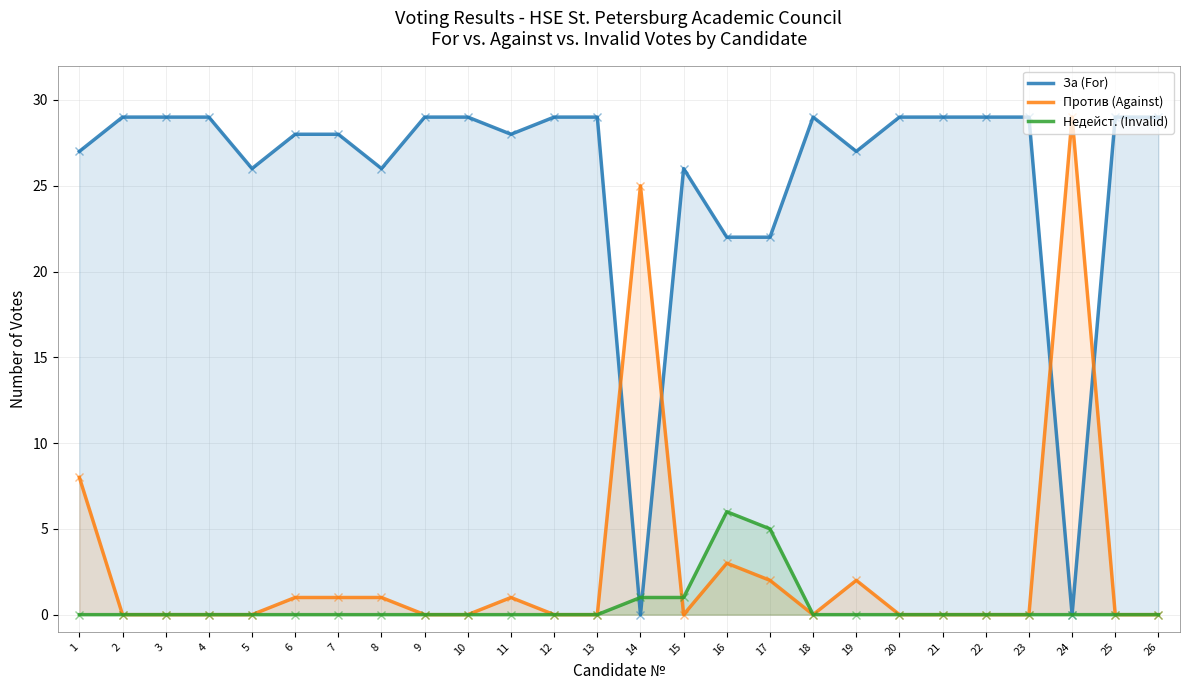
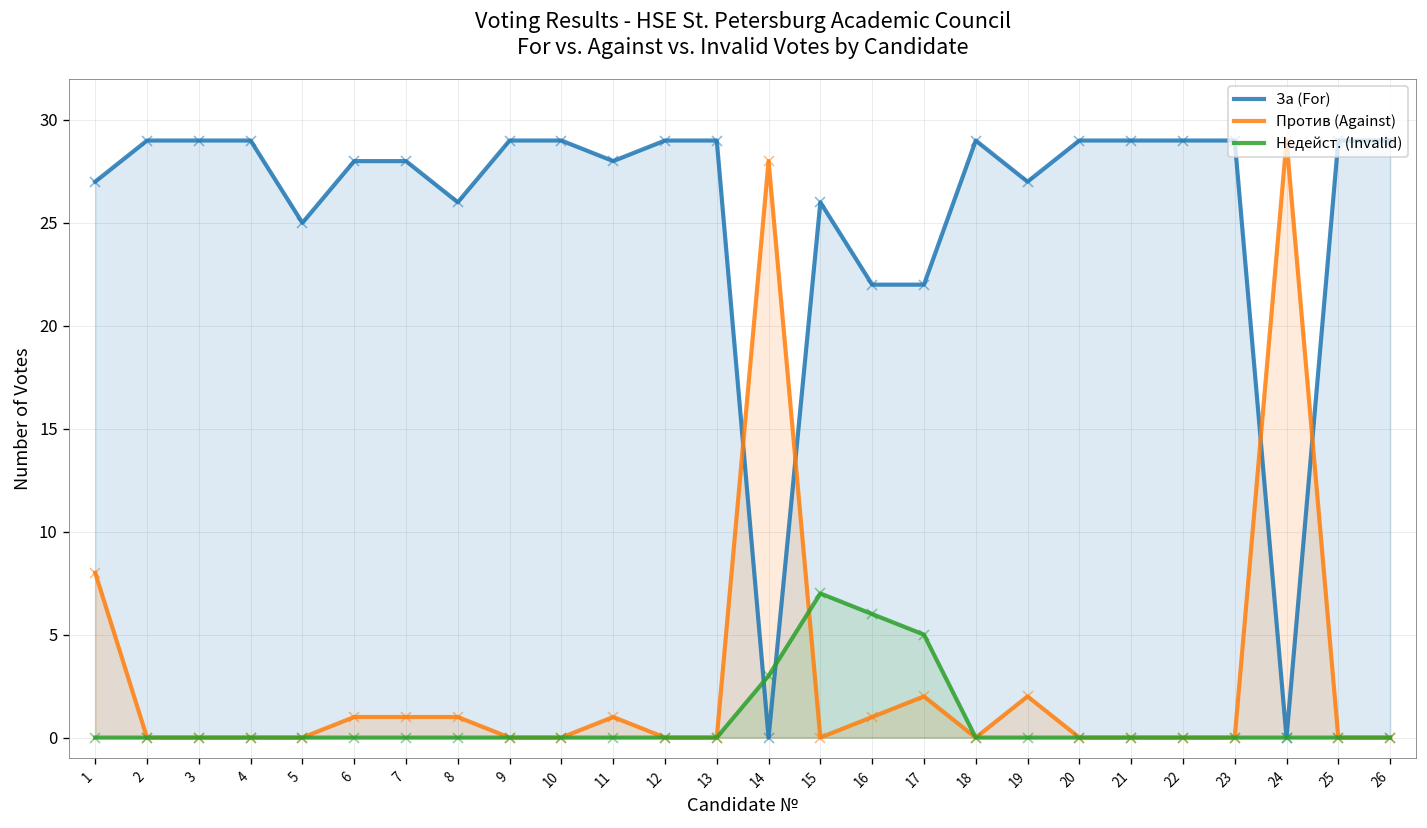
За (For), 5: 26 -> 25
Против (Against), 14: 25 -> 28
Недейст. (Invalid), 14: 1 -> 3
Недейст. (Invalid), 15: 1 -> 7
Против (Against), 16: 3 -> 1
